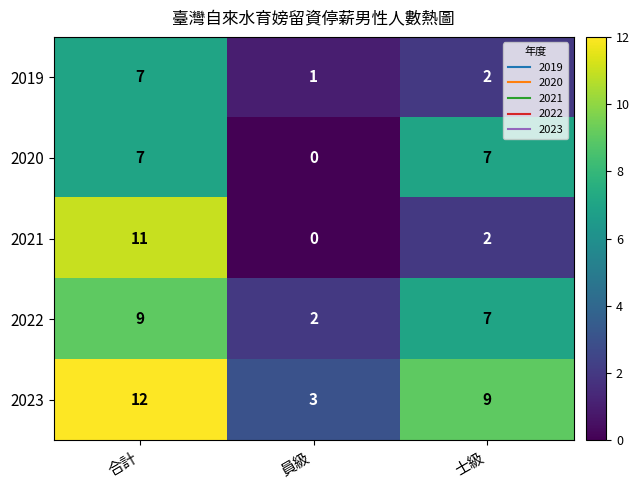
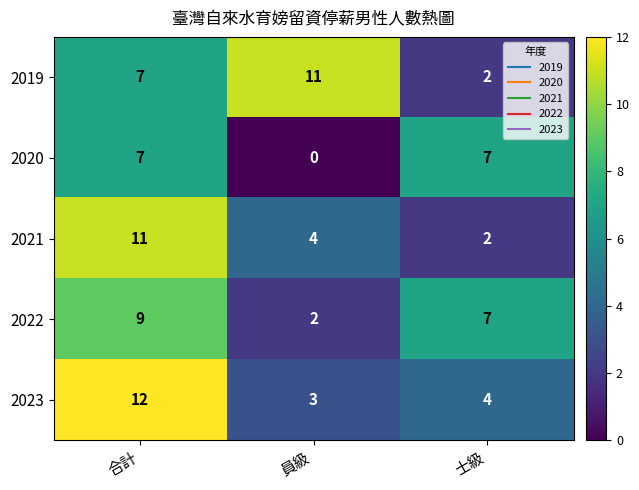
2019, 員級: 1 -> 11
2021, 員級: 0 -> 4
2023, 士級: 9 -> 4
